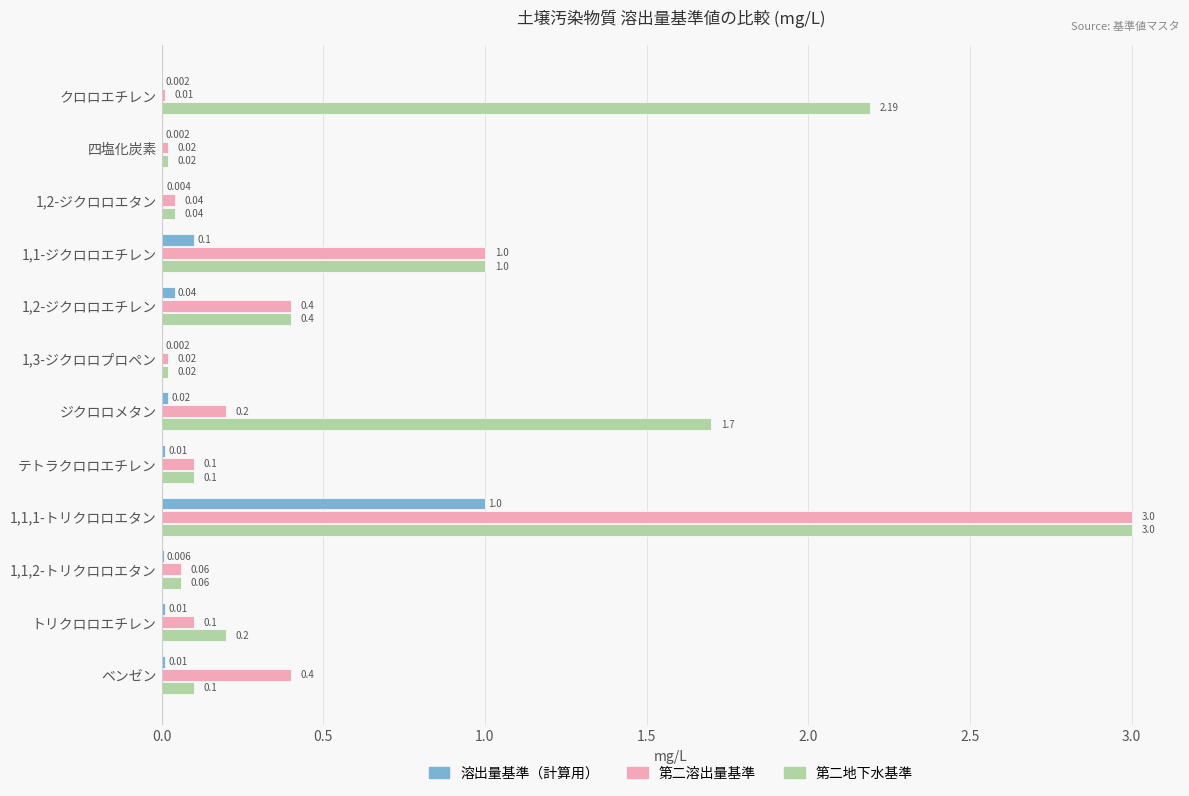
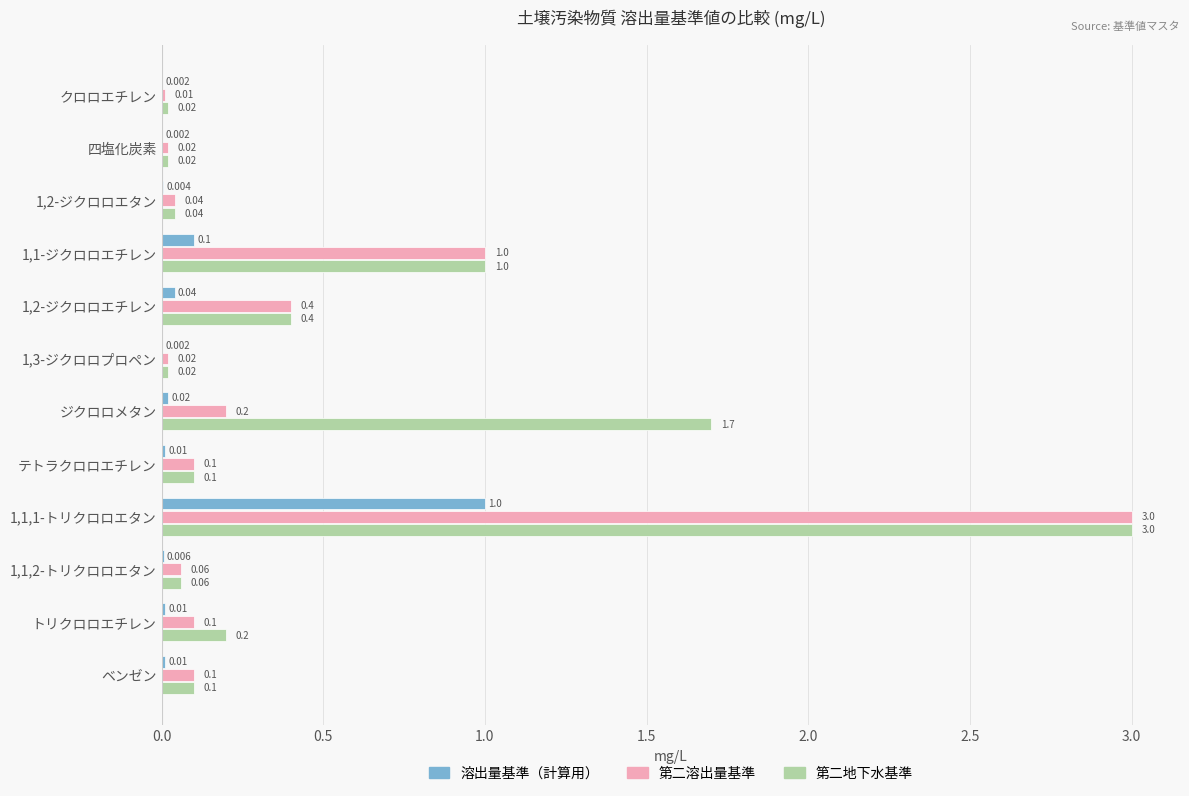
第二地下水基準, クロロエチレン: 2.19 -> 0.02
第二溶出量基準, ベンゼン: 0.4 -> 0.1
